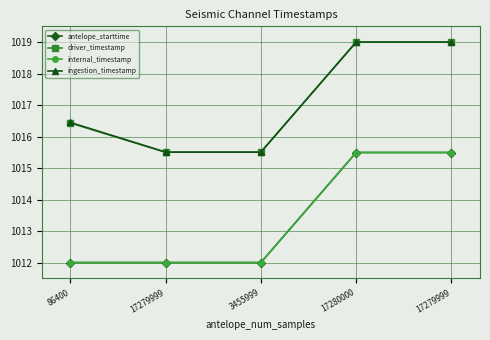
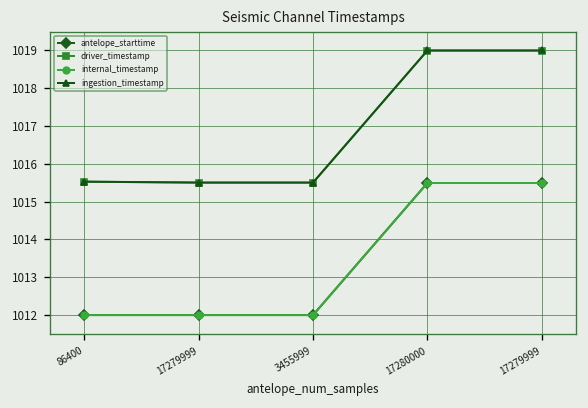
ingestion_timestamp, 86400: 1016.4 -> 1015.5
ingestion_timestamp, 86400: 1016.4 -> 1015.5
